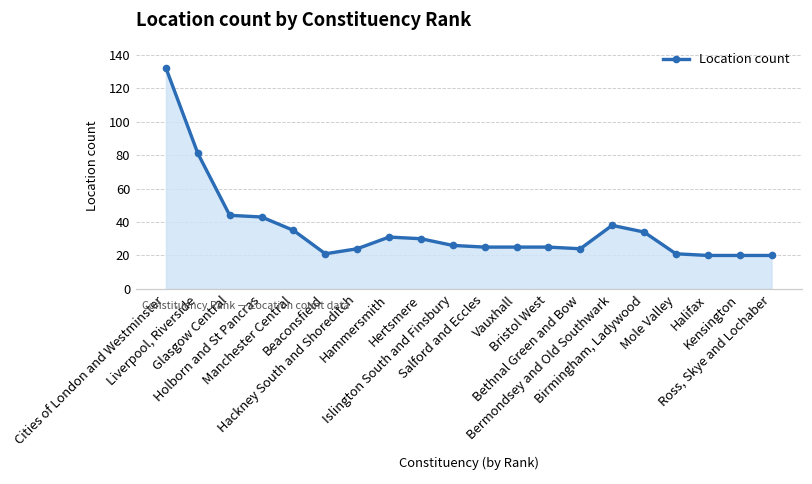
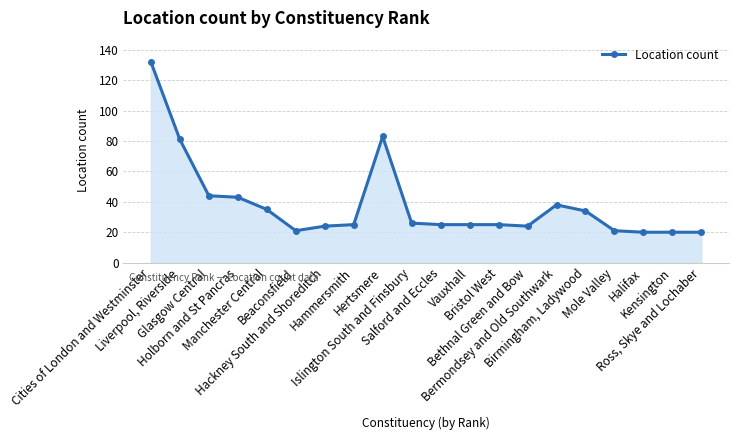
Hammersmith: 31 -> 25
Hertsmere: 30 -> 83
